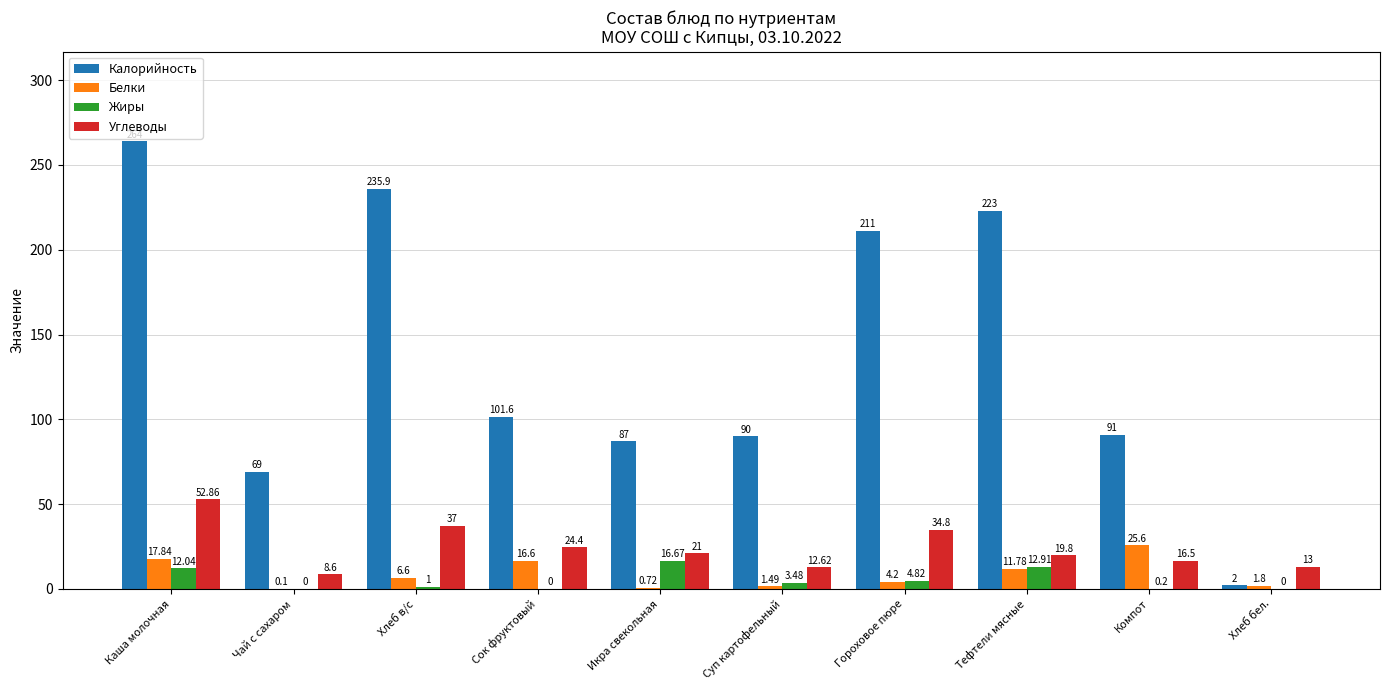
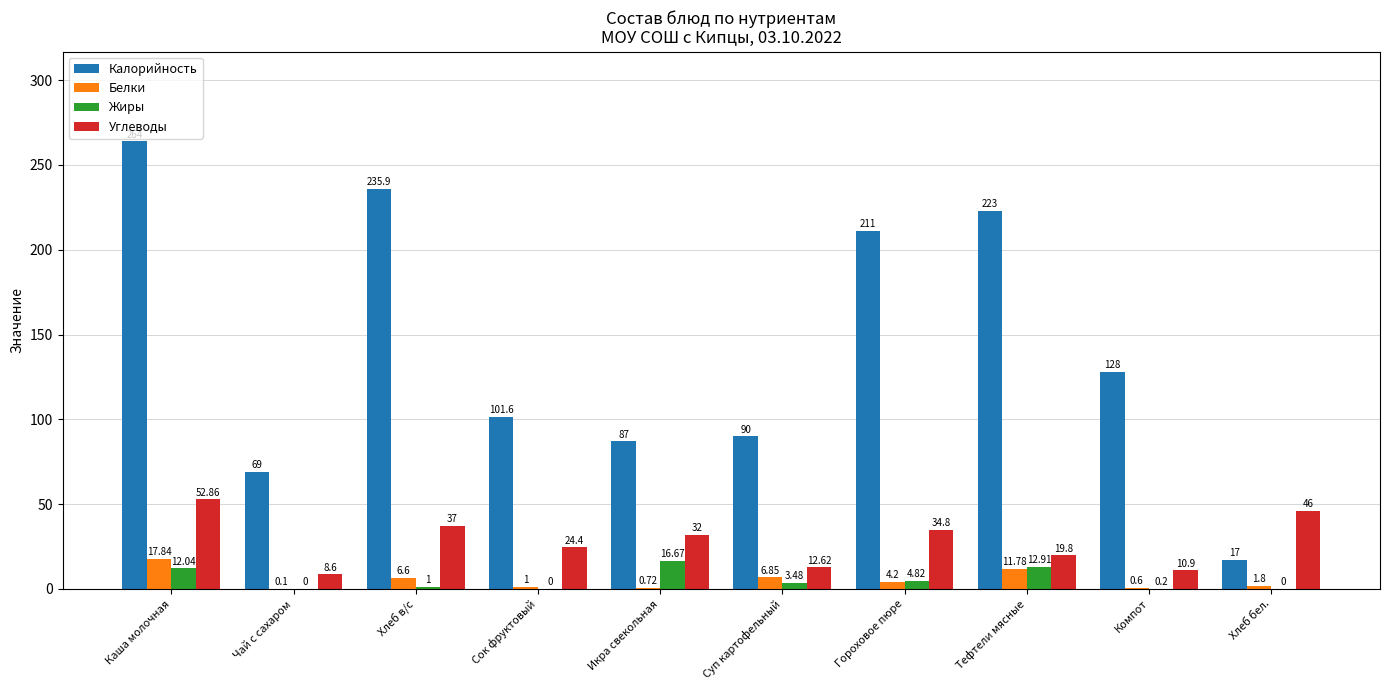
Белки, Сок фруктовый: 16.6 -> 1
Углеводы, Икра свекольная: 21 -> 32
Белки, Суп картофельный: 1.49 -> 6.85
Калорийность, Компот: 91 -> 128
Белки, Компот: 25.6 -> 0.6
Углеводы, Компот: 16.5 -> 10.9
Калорийность, Хлеб бел.: 2 -> 17
Углеводы, Хлеб бел.: 13 -> 46
